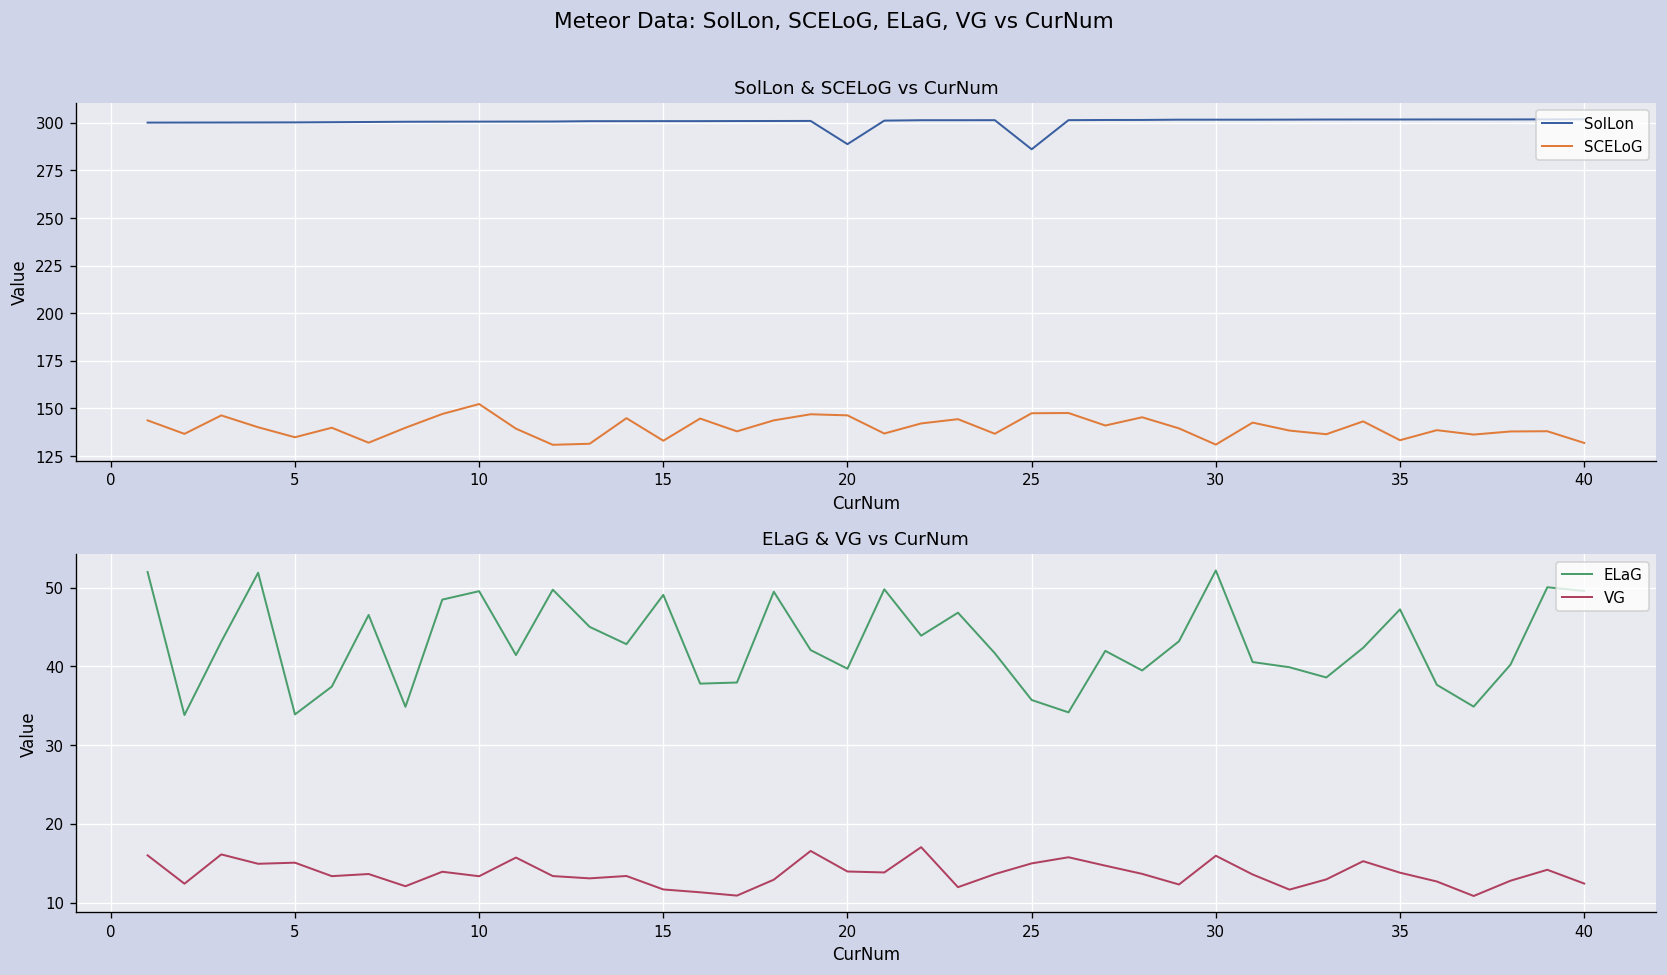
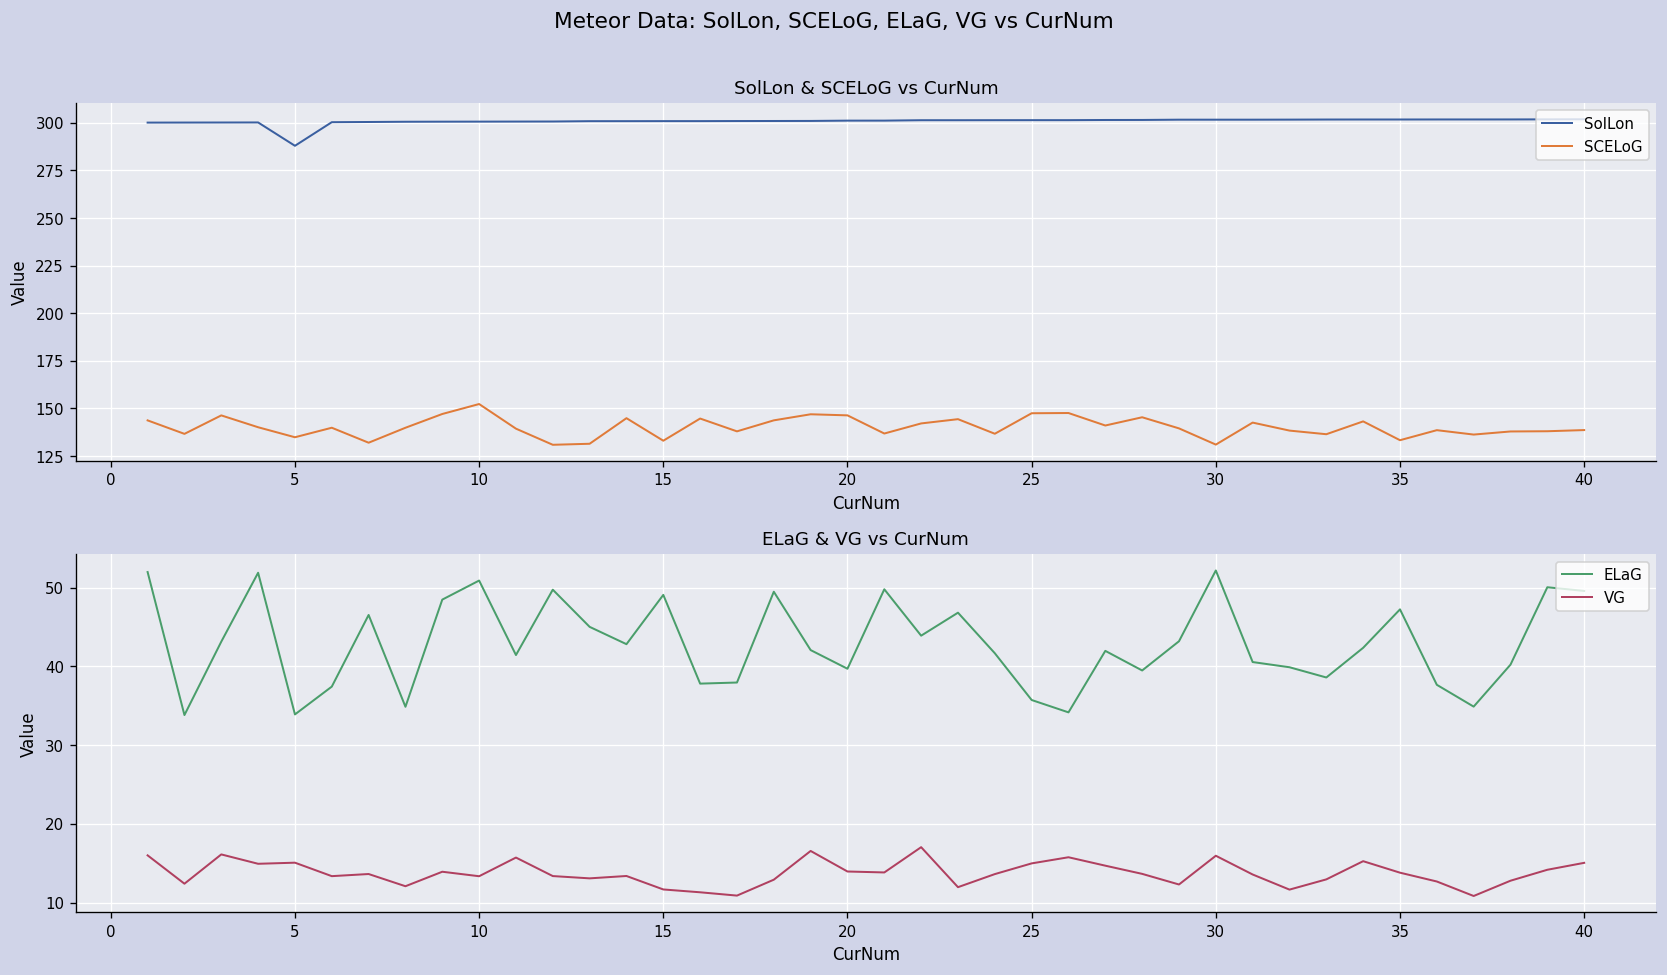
SolLon & SCELoG vs CurNum, SolLon, 5: 300 -> 288
SolLon & SCELoG vs CurNum, SolLon, 20: 289 -> 301
SolLon & SCELoG vs CurNum, SolLon, 25: 286 -> 301
SolLon & SCELoG vs CurNum, SCELoG, 40: 132 -> 139
ELaG & VG vs CurNum, ELaG, 10: 50 -> 51
ELaG & VG vs CurNum, VG, 40: 12 -> 15
